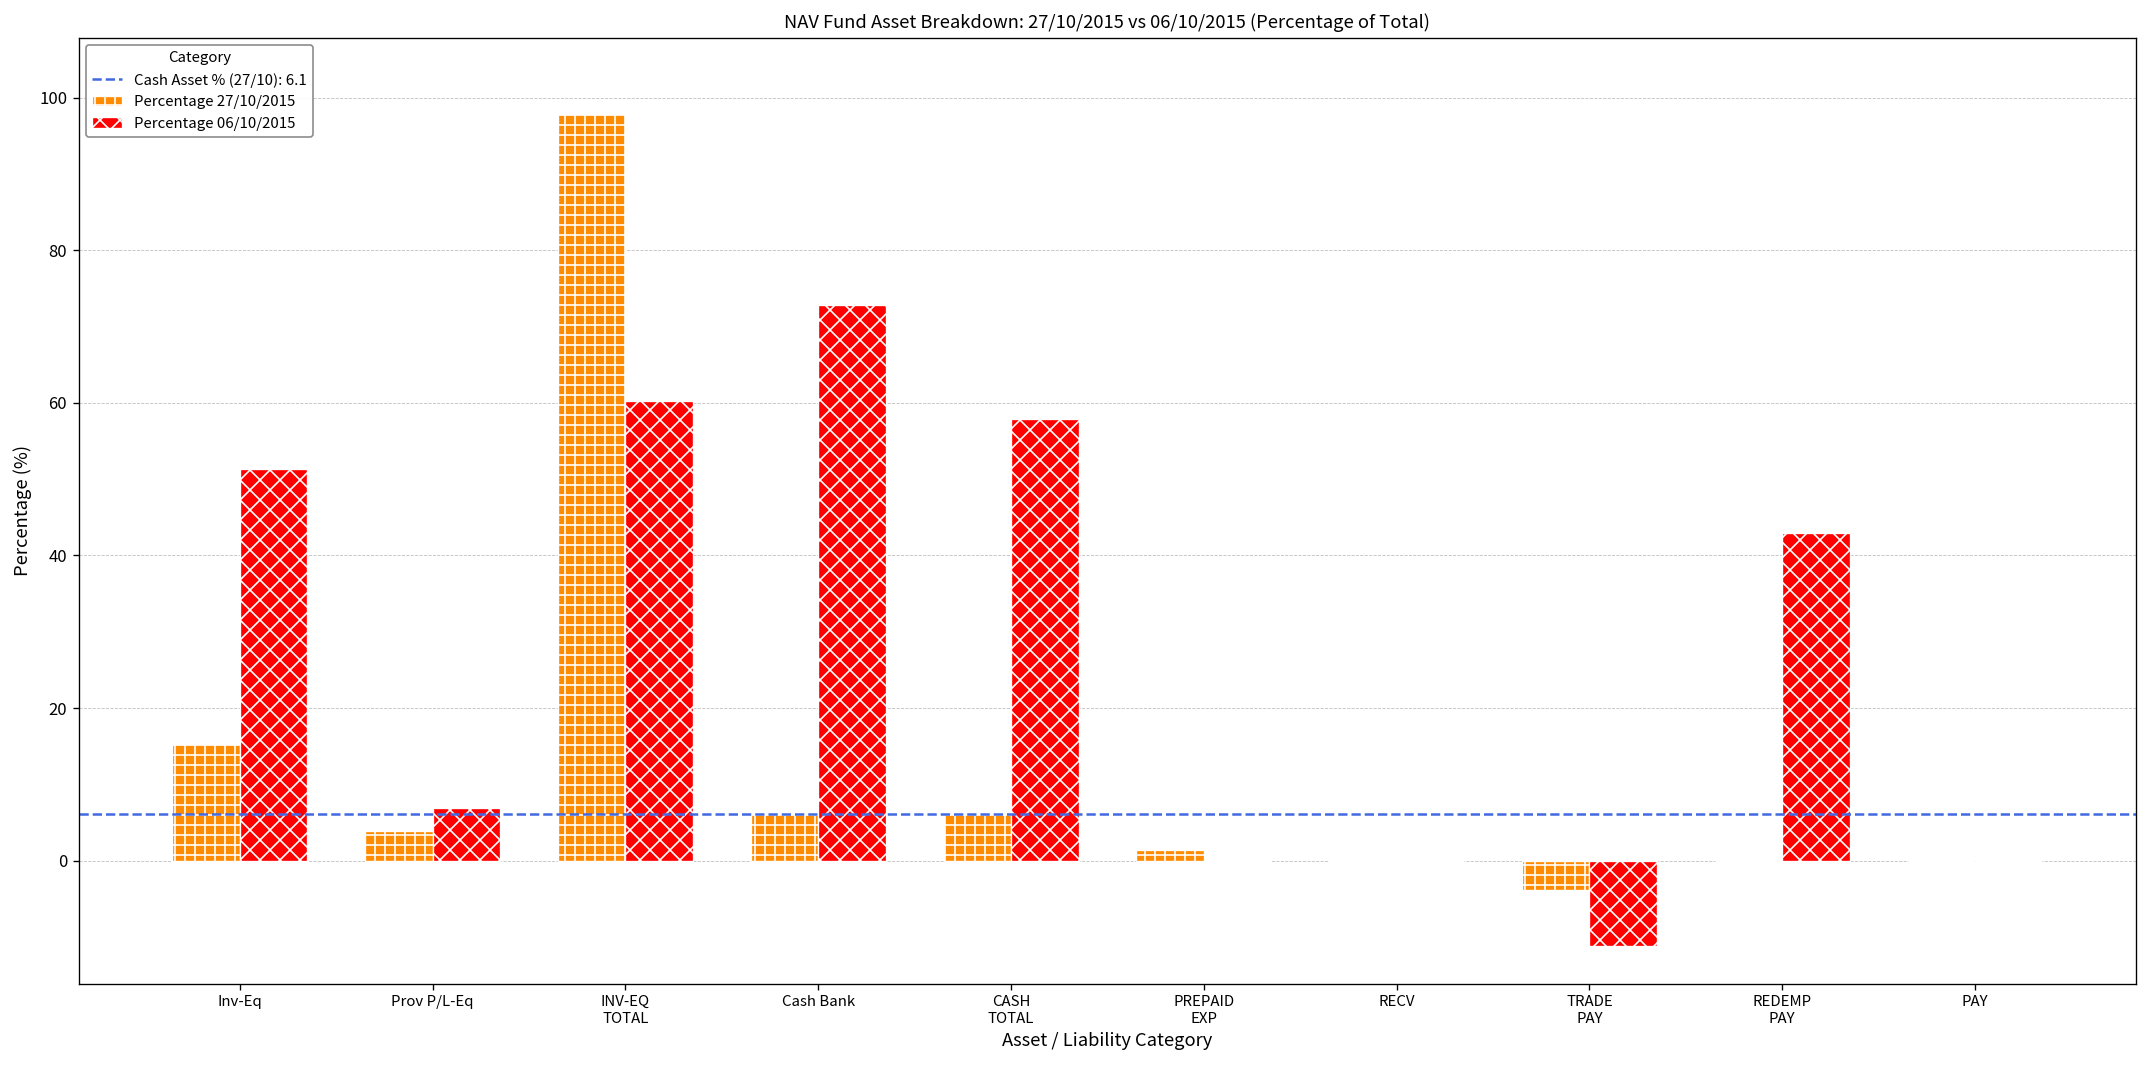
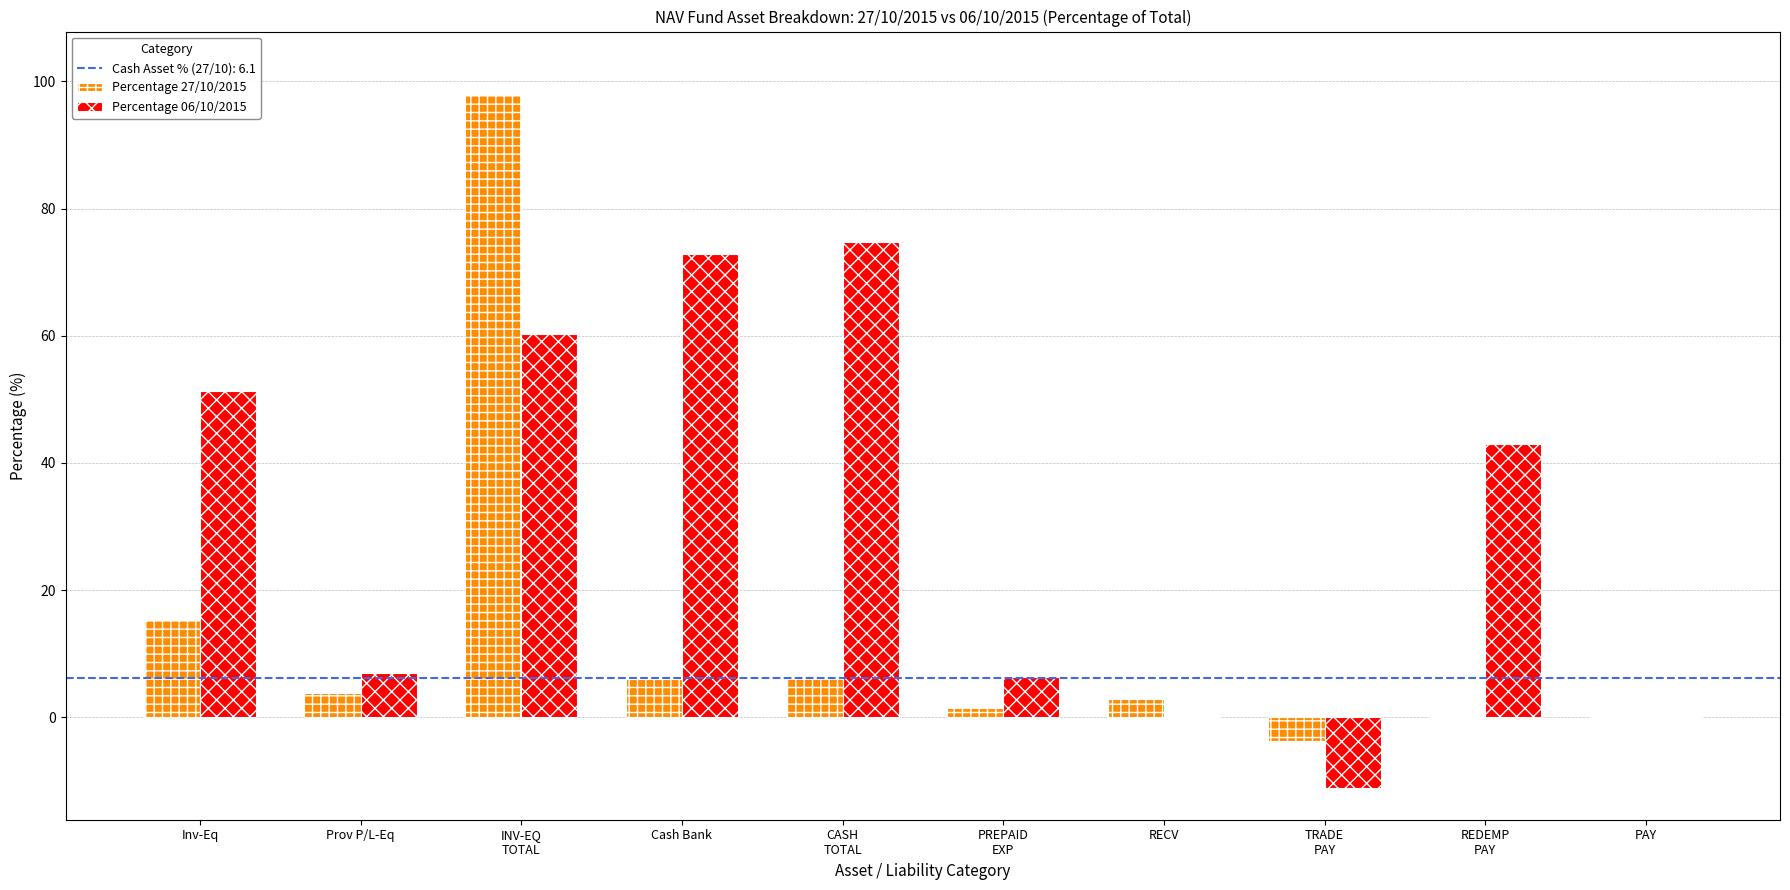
Percentage 06/10/2015, CASH TOTAL: 58 -> 75
Percentage 06/10/2015, PREPAID EXP: 0 -> 6
Percentage 27/10/2015, RECV: 0 -> 3
